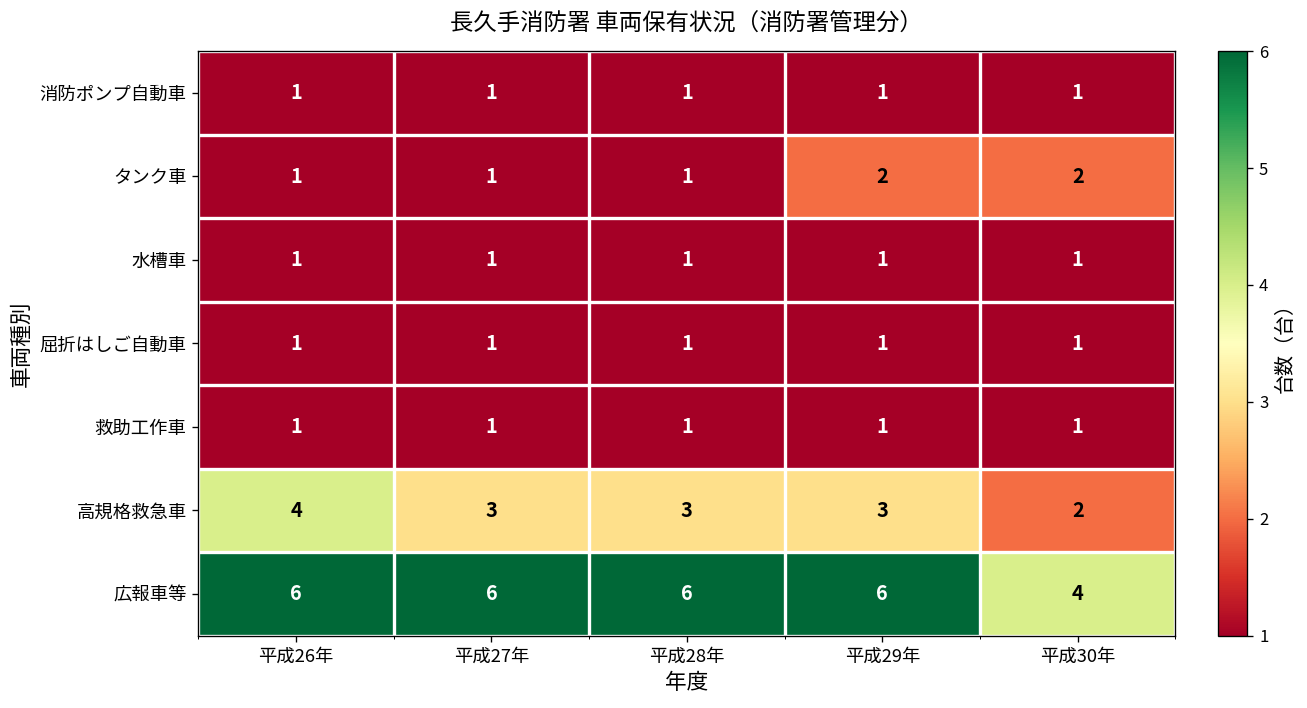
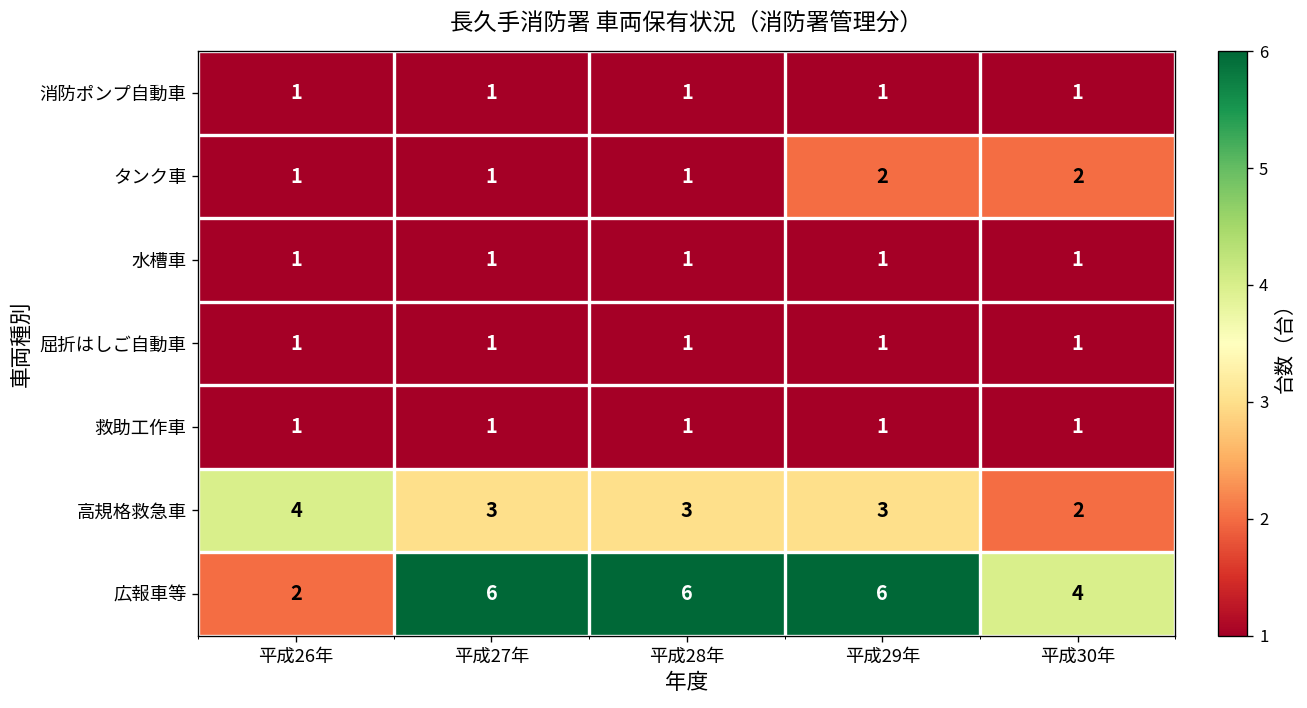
広報車等, 平成26年: 6 -> 2
